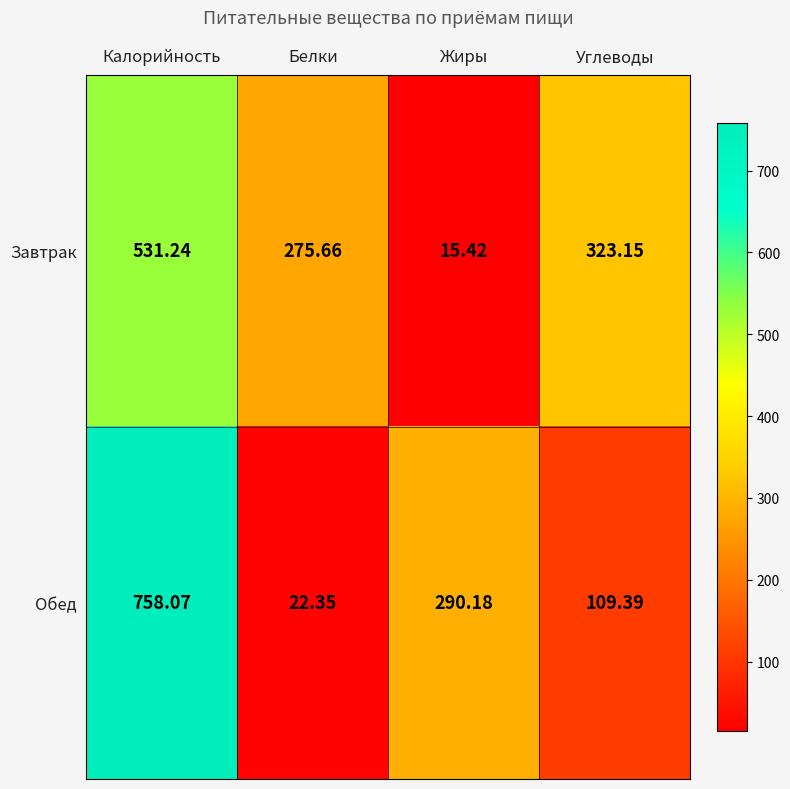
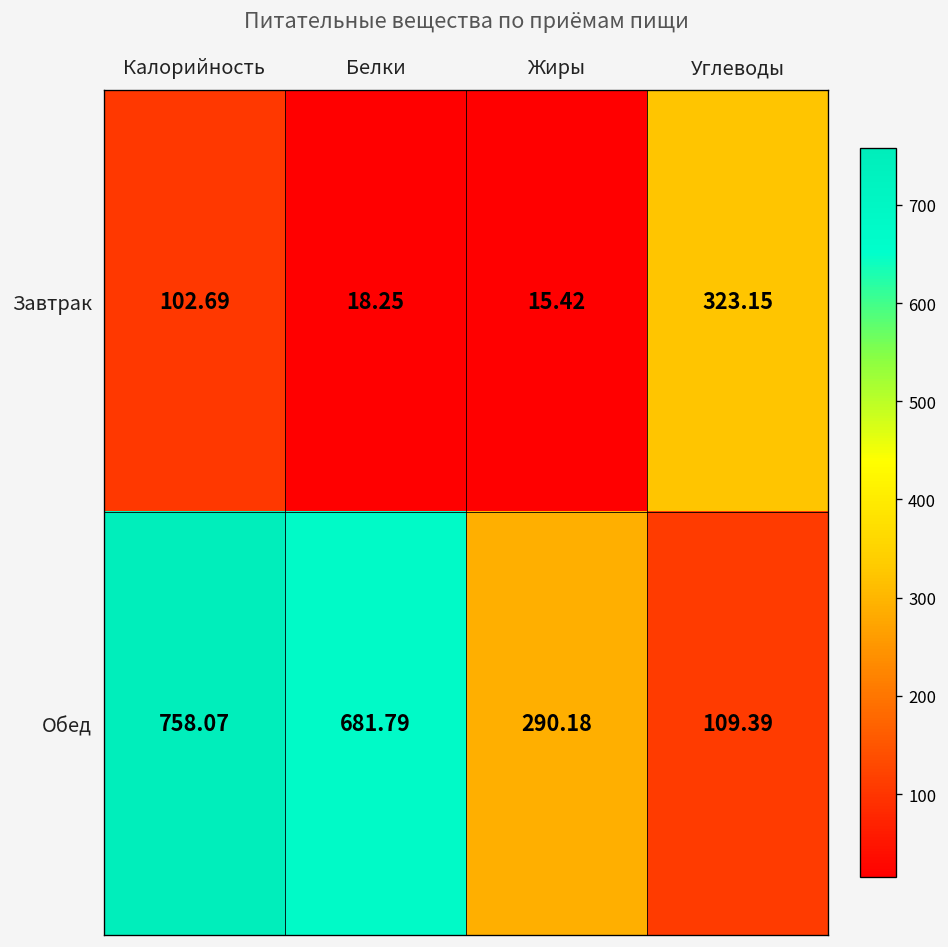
Завтрак, Калорийность: 531.24 -> 102.69
Завтрак, Белки: 275.66 -> 18.25
Обед, Белки: 22.35 -> 681.79
